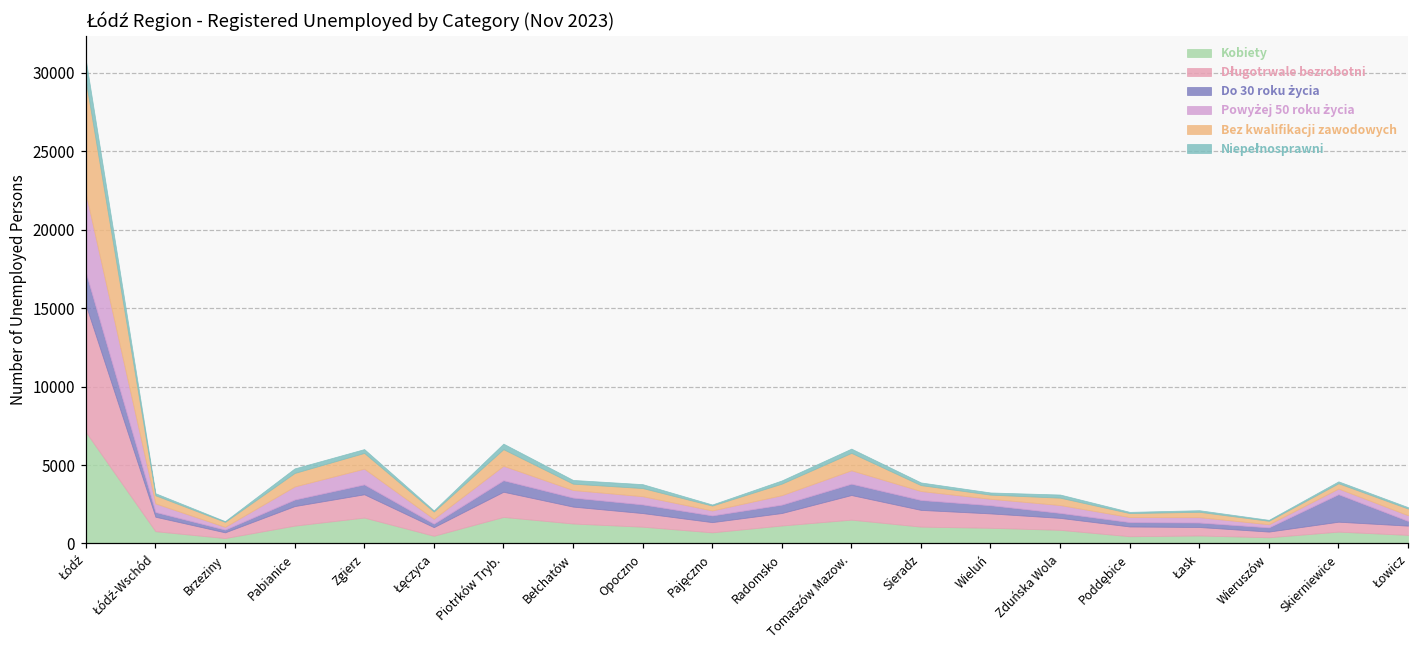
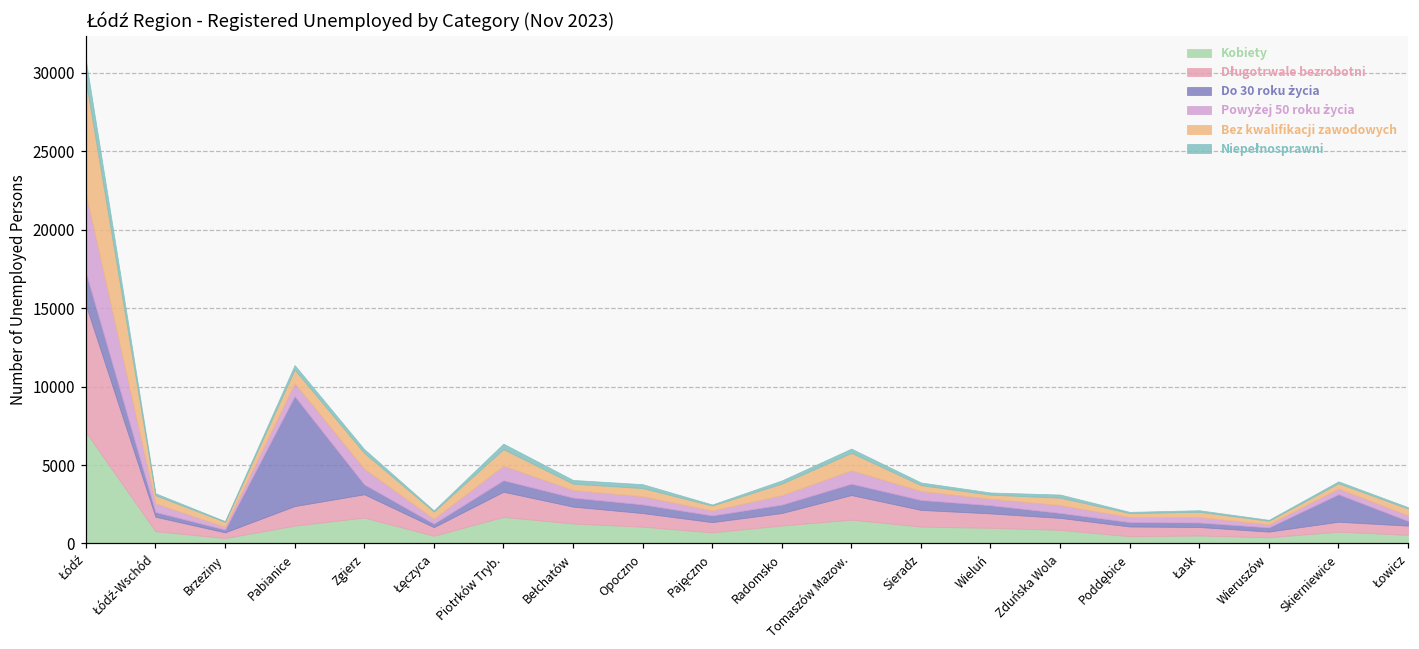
Do 30 roku życia, Pabianice: 400 -> 7000
